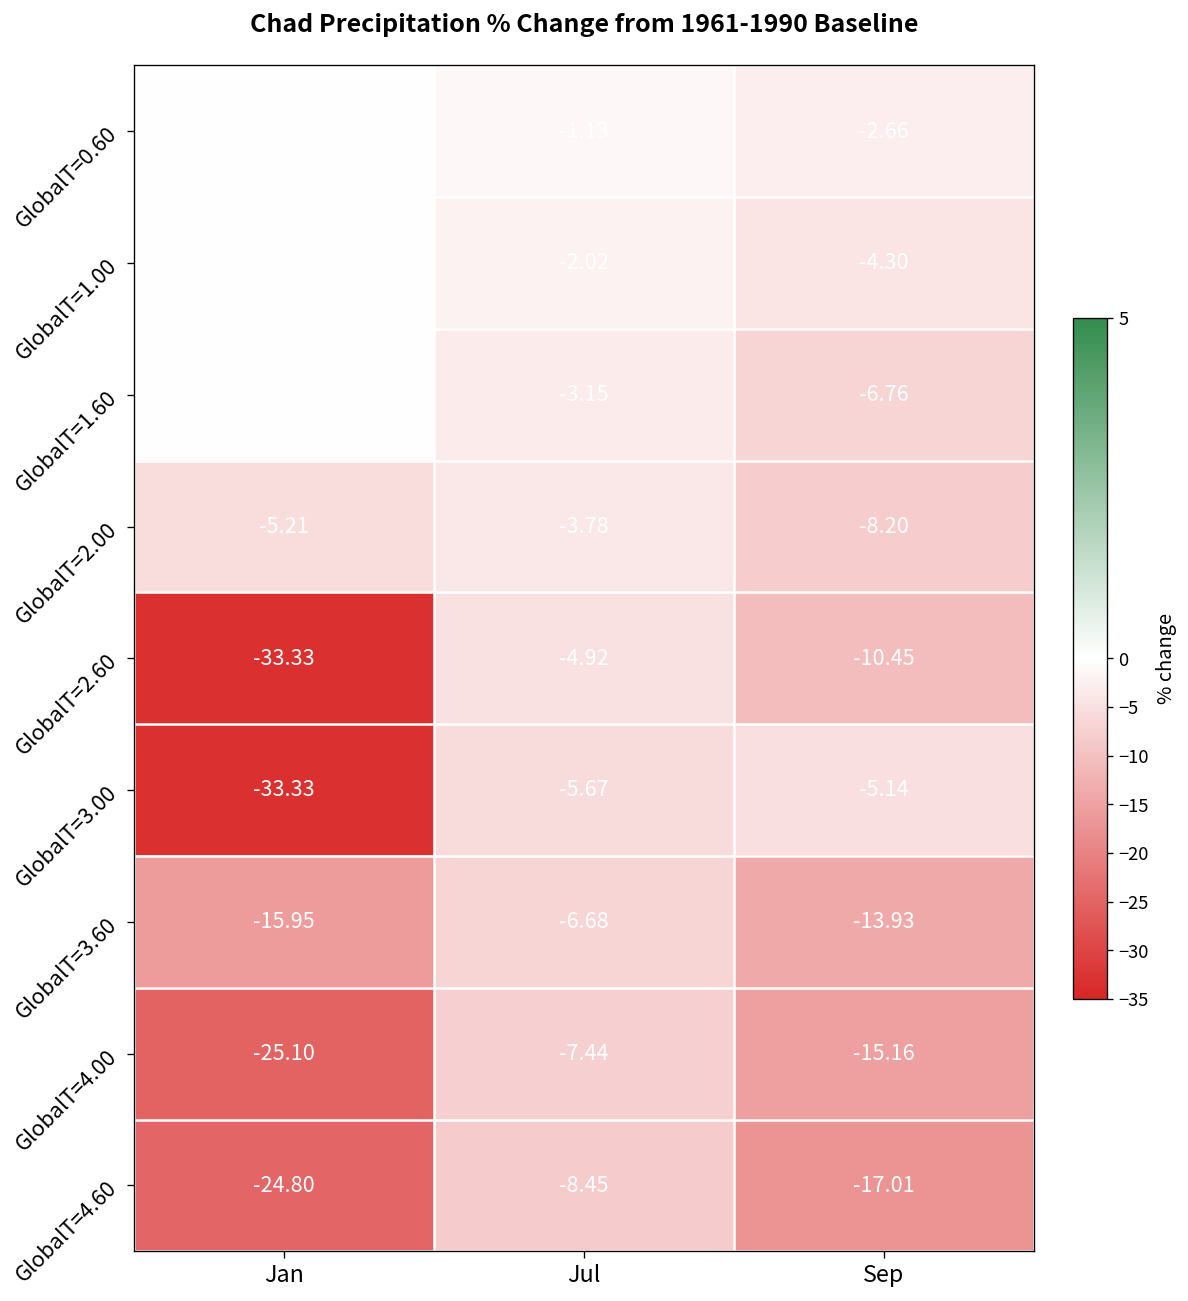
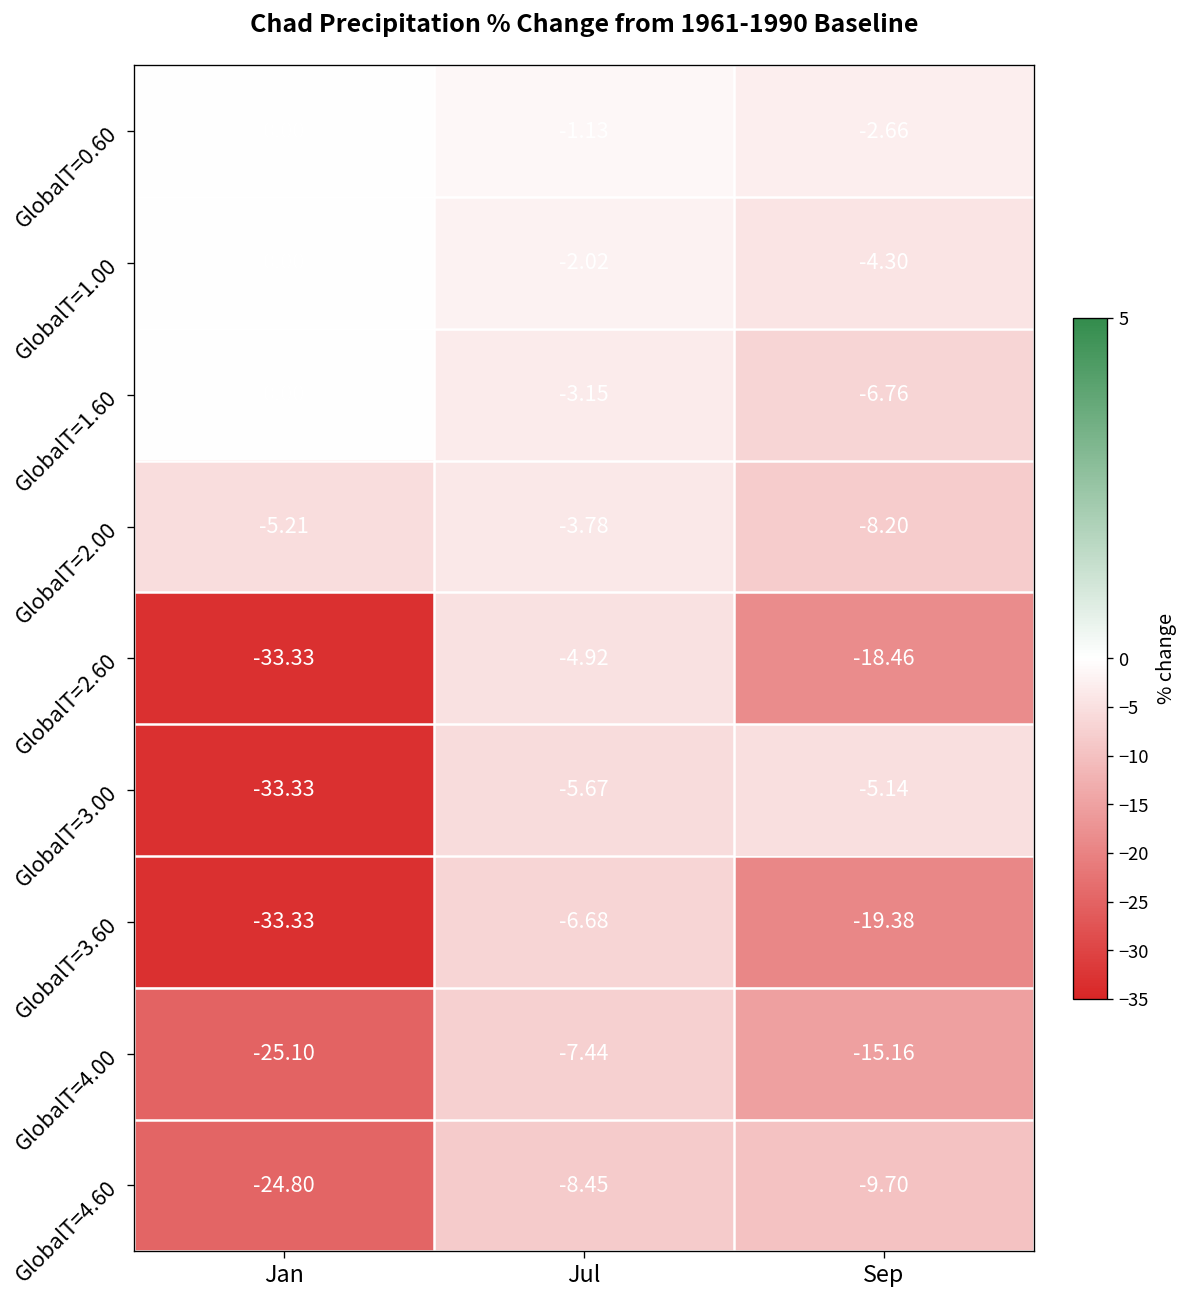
GlobalT=2.60, Sep: -10.45 -> -18.46
GlobalT=3.60, Jan: -15.95 -> -33.33
GlobalT=3.60, Sep: -13.93 -> -19.38
GlobalT=4.60, Sep: -17.01 -> -9.70
